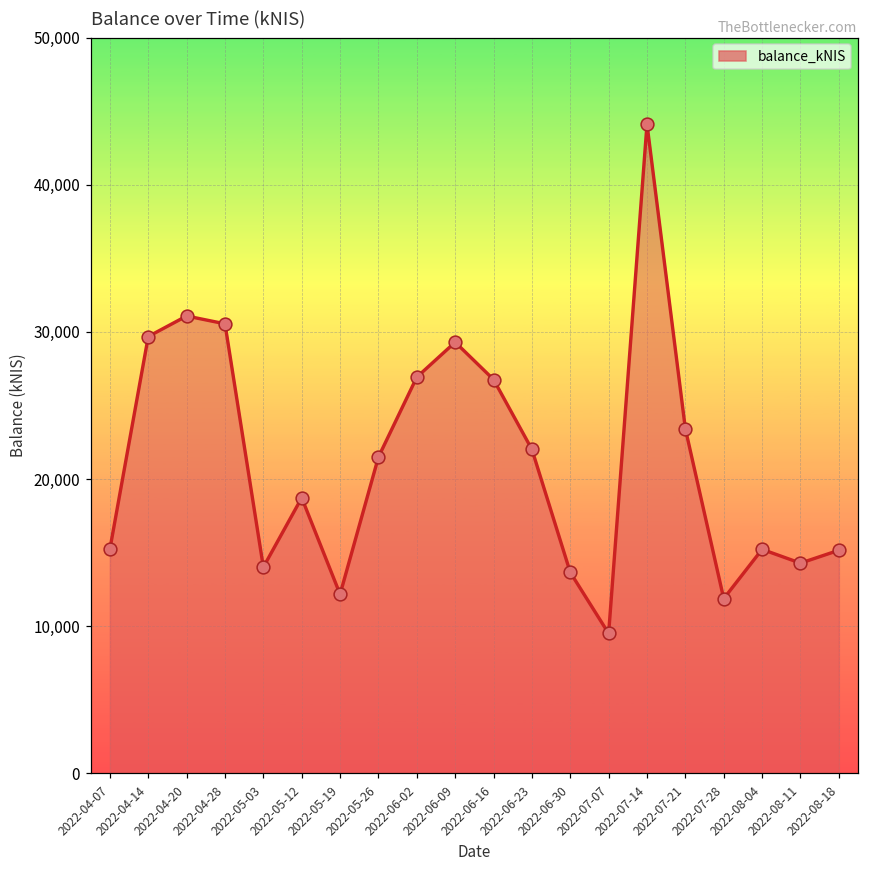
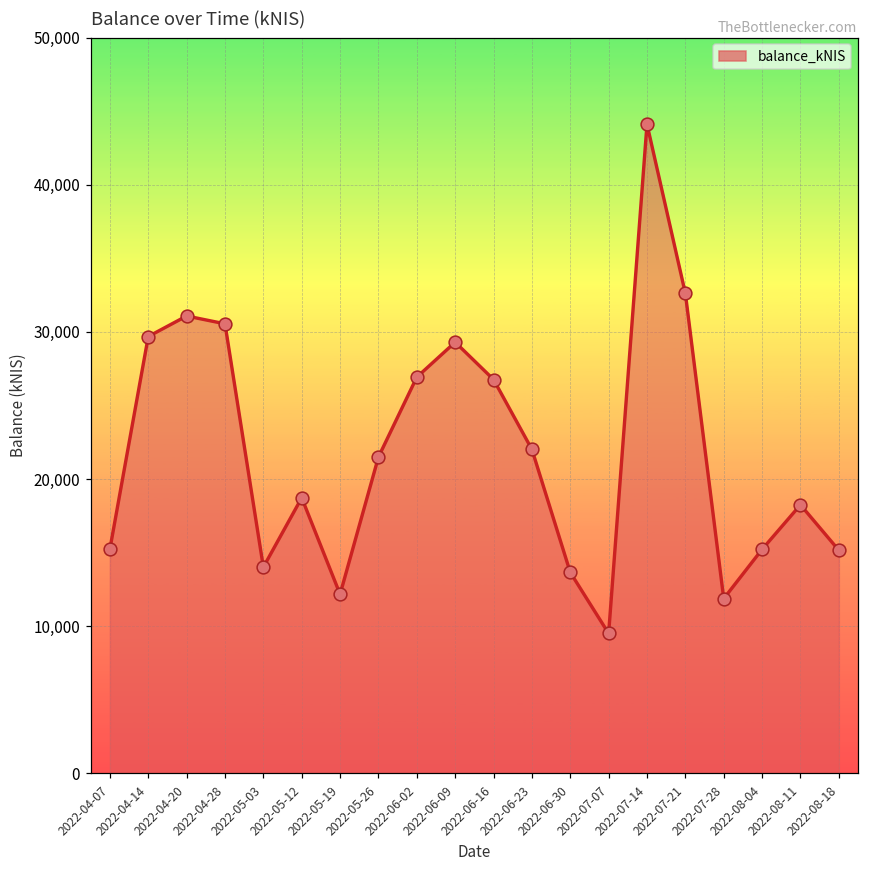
2022-07-21: 23,400 -> 32,600
2022-08-11: 14,300 -> 18,200
